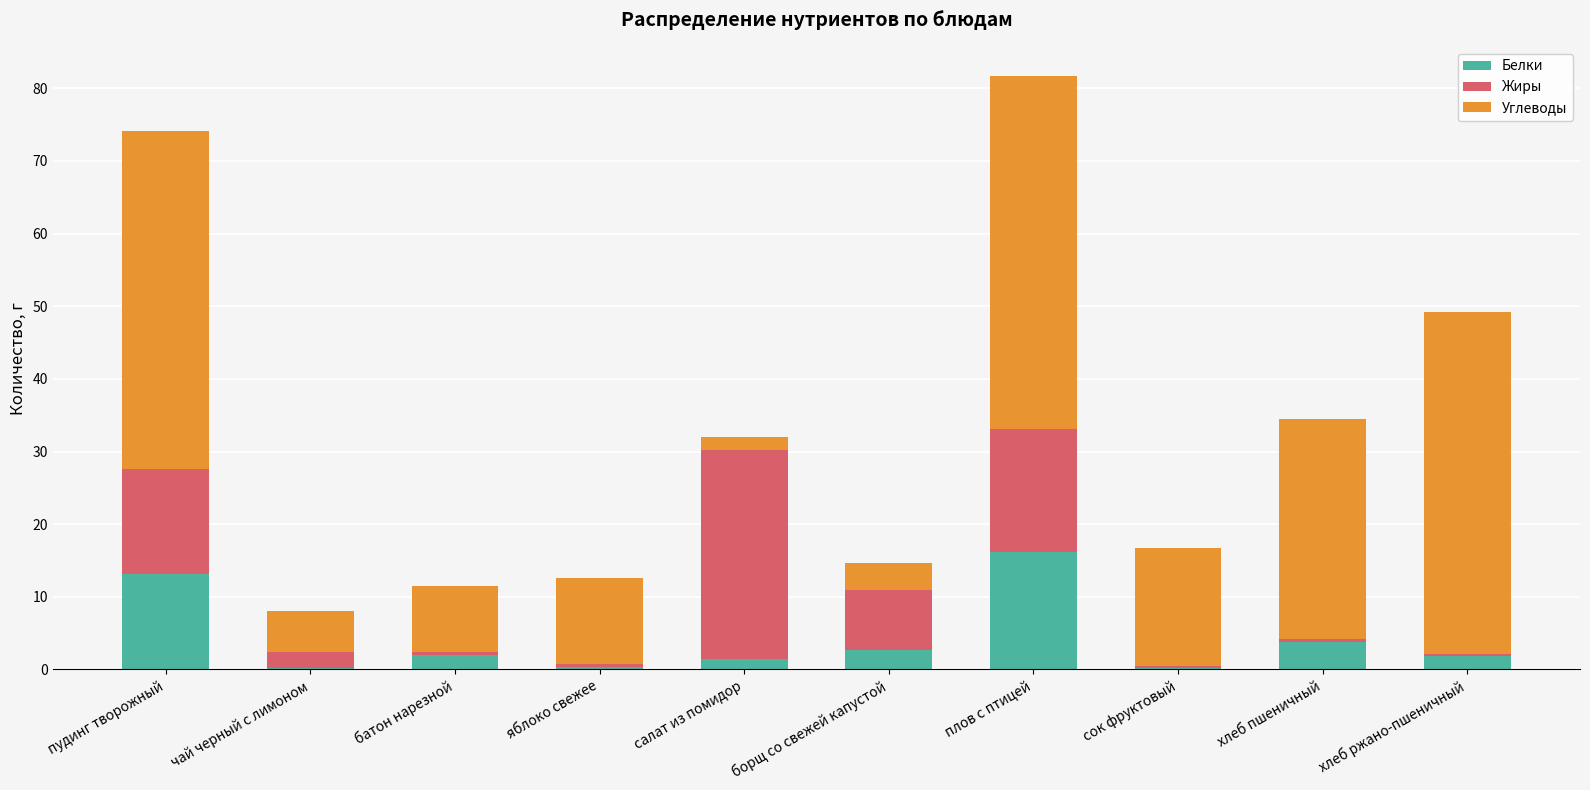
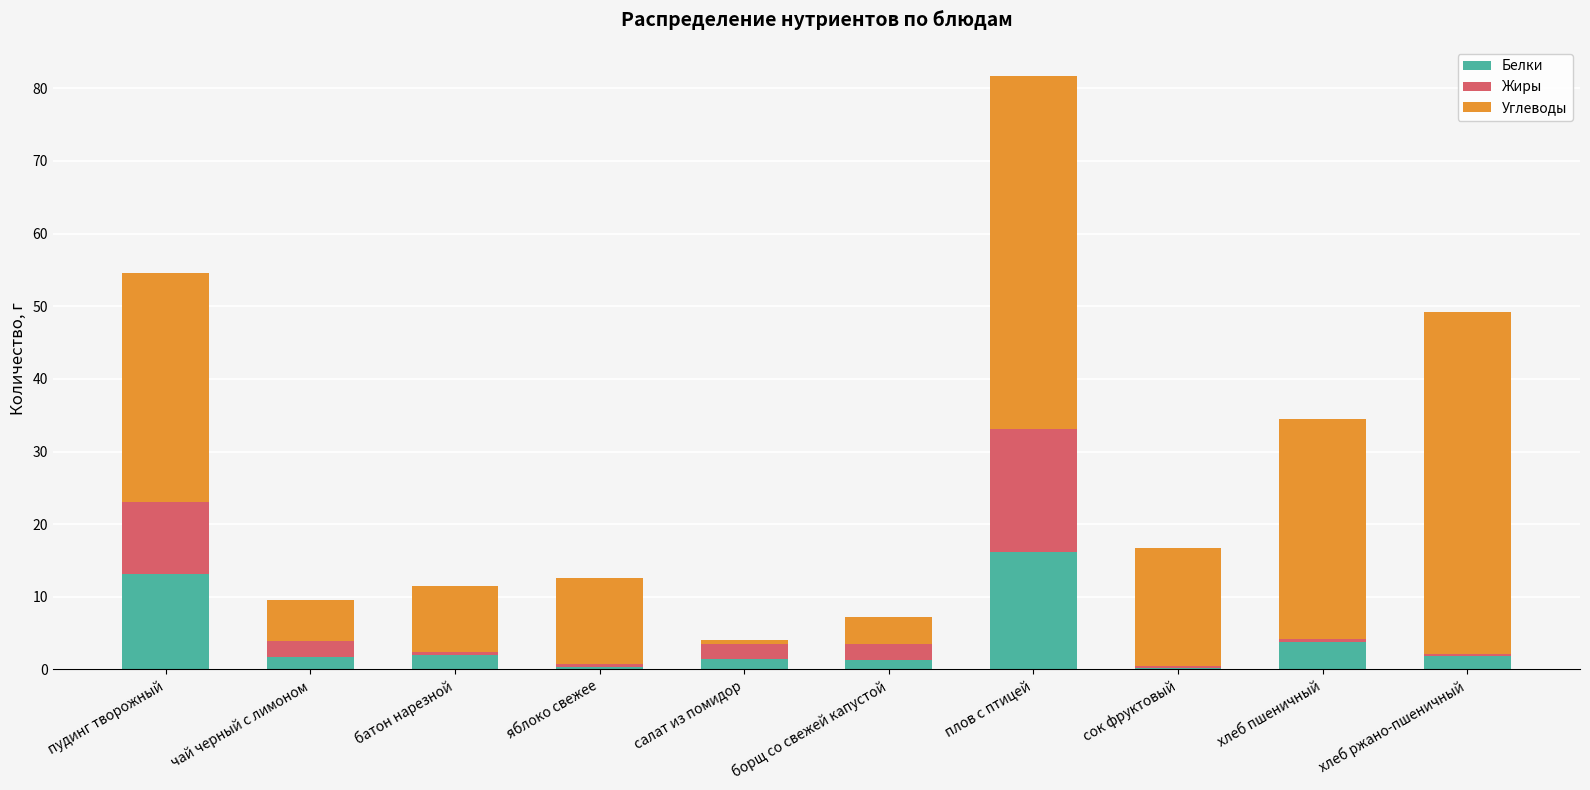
Жиры, пудинг творожный: 14 -> 10
Углеводы, пудинг творожный: 47 -> 32
Белки, чай черный с лимоном: 0 -> 2
Жиры, салат из помидор: 29 -> 2
Углеводы, салат из помидор: 2 -> 1
Белки, борщ со свежей капустой: 3 -> 1
Жиры, борщ со свежей капустой: 8 -> 2
